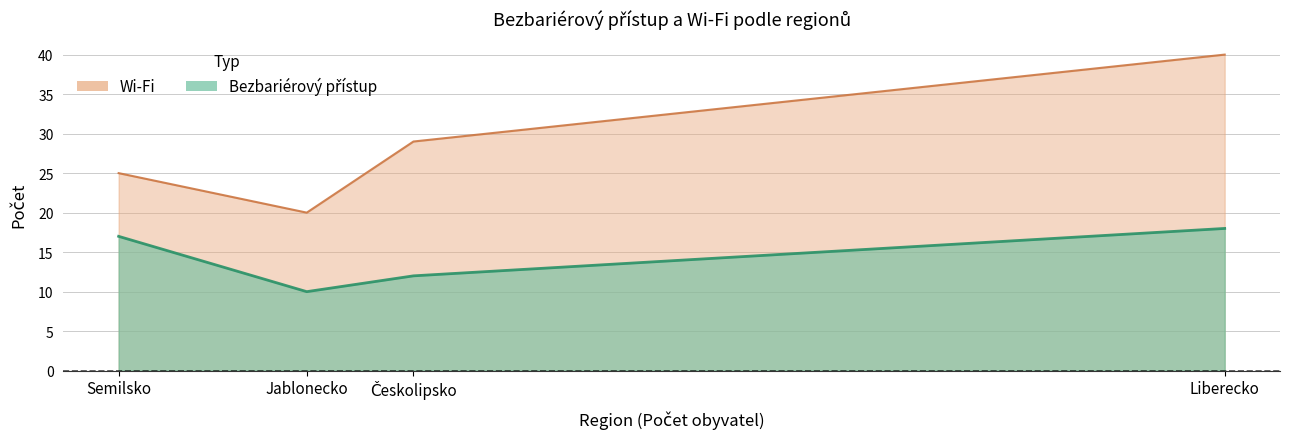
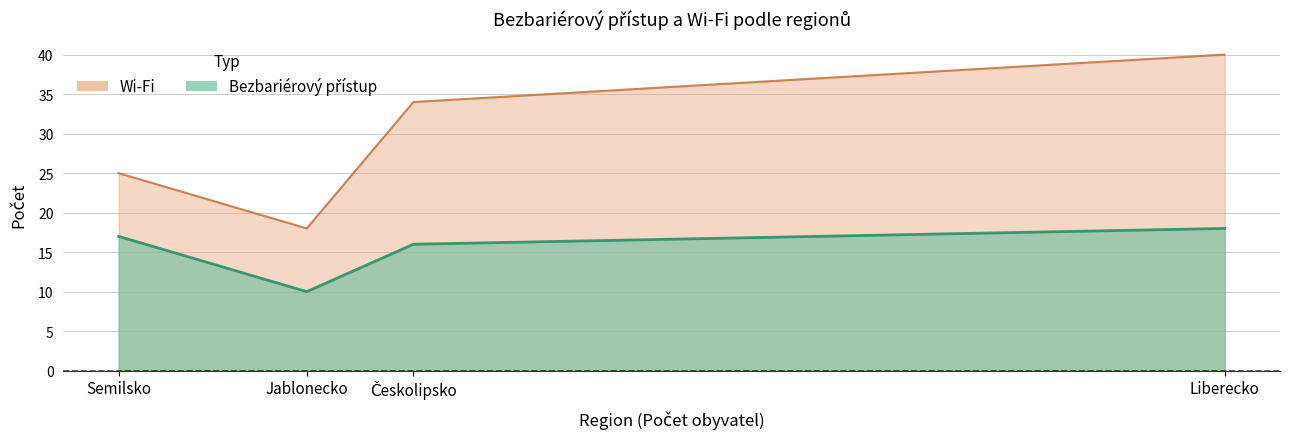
Wi-Fi, Jablonecko: 20 -> 18
Wi-Fi, Českolipsko: 29 -> 34
Bezbariérový přístup, Českolipsko: 12 -> 16
